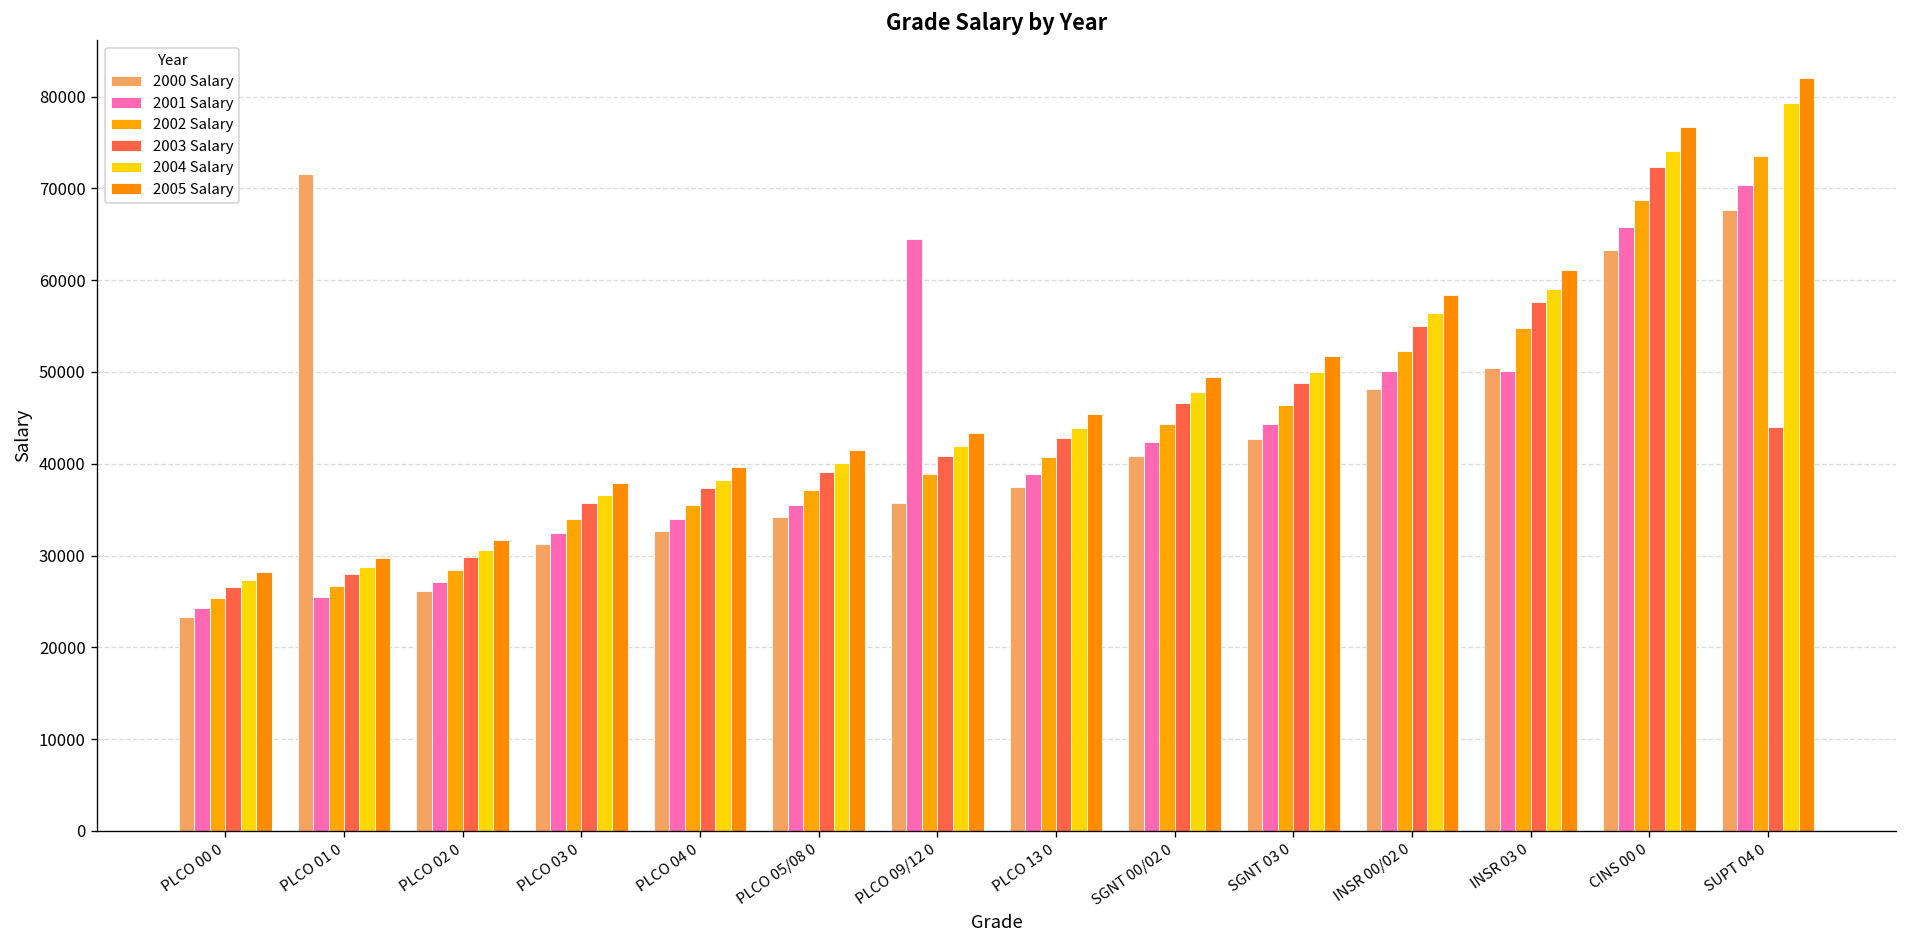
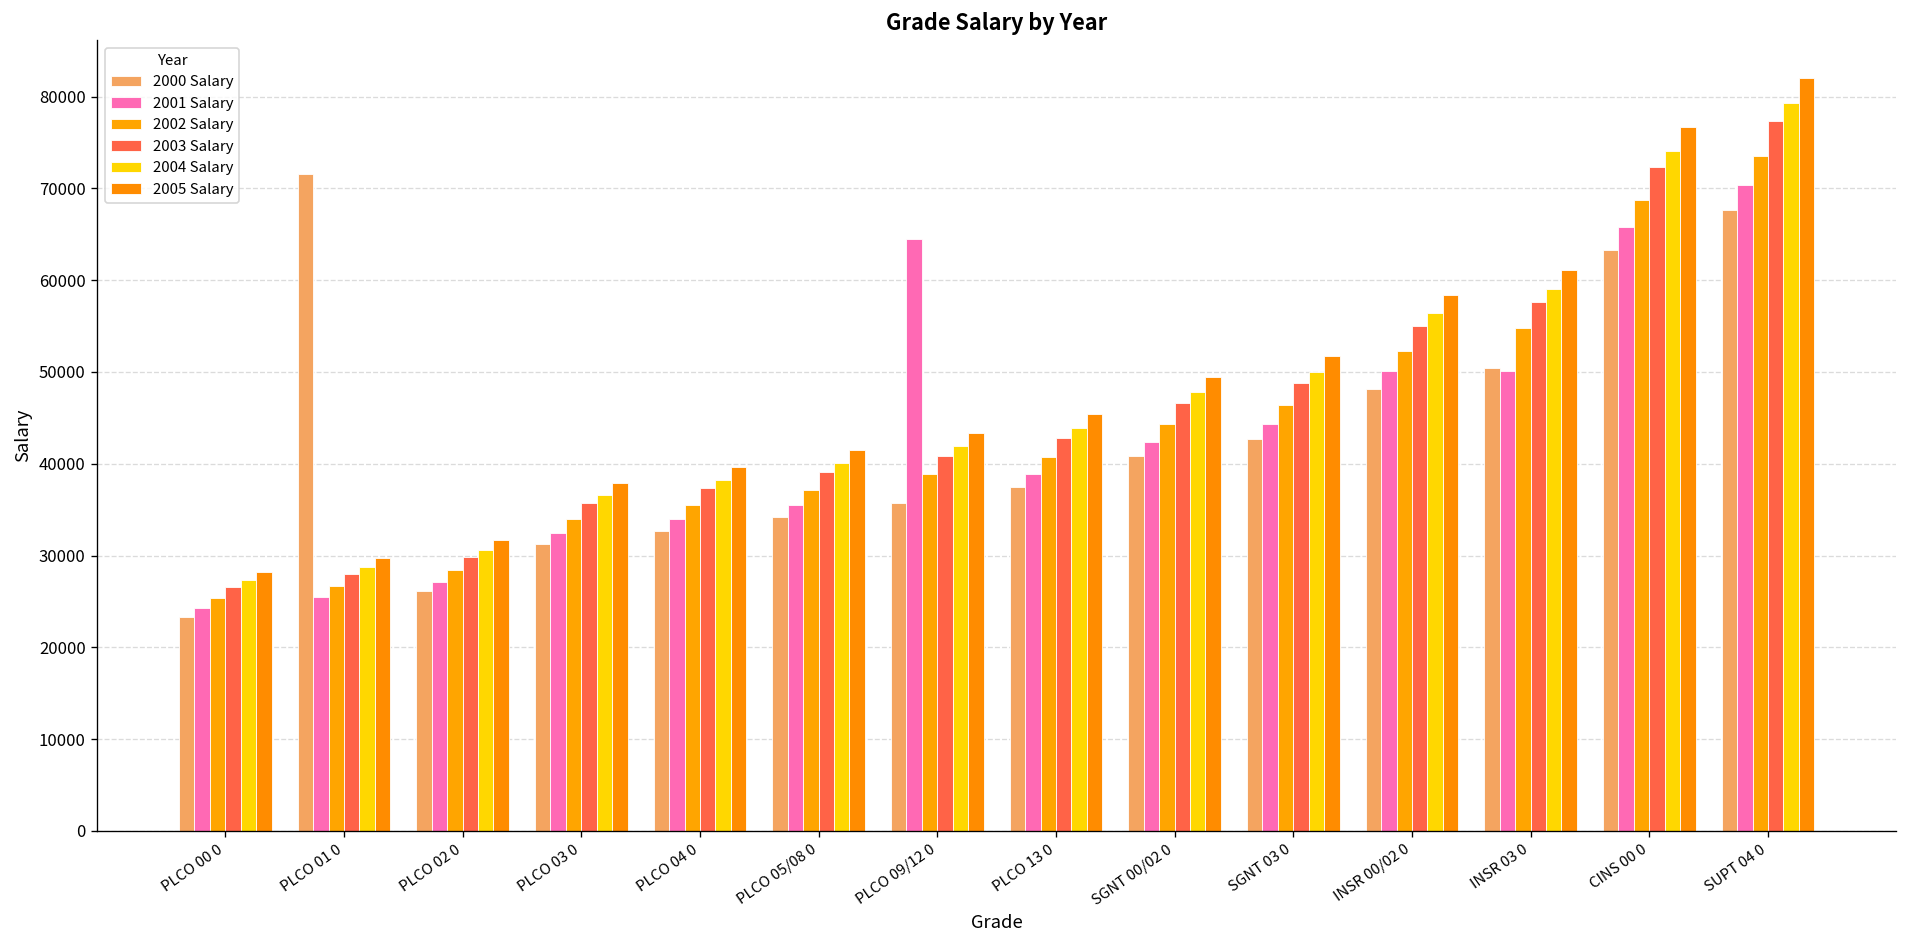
2003 Salary, SUPT 04 0: 44000 -> 77000
